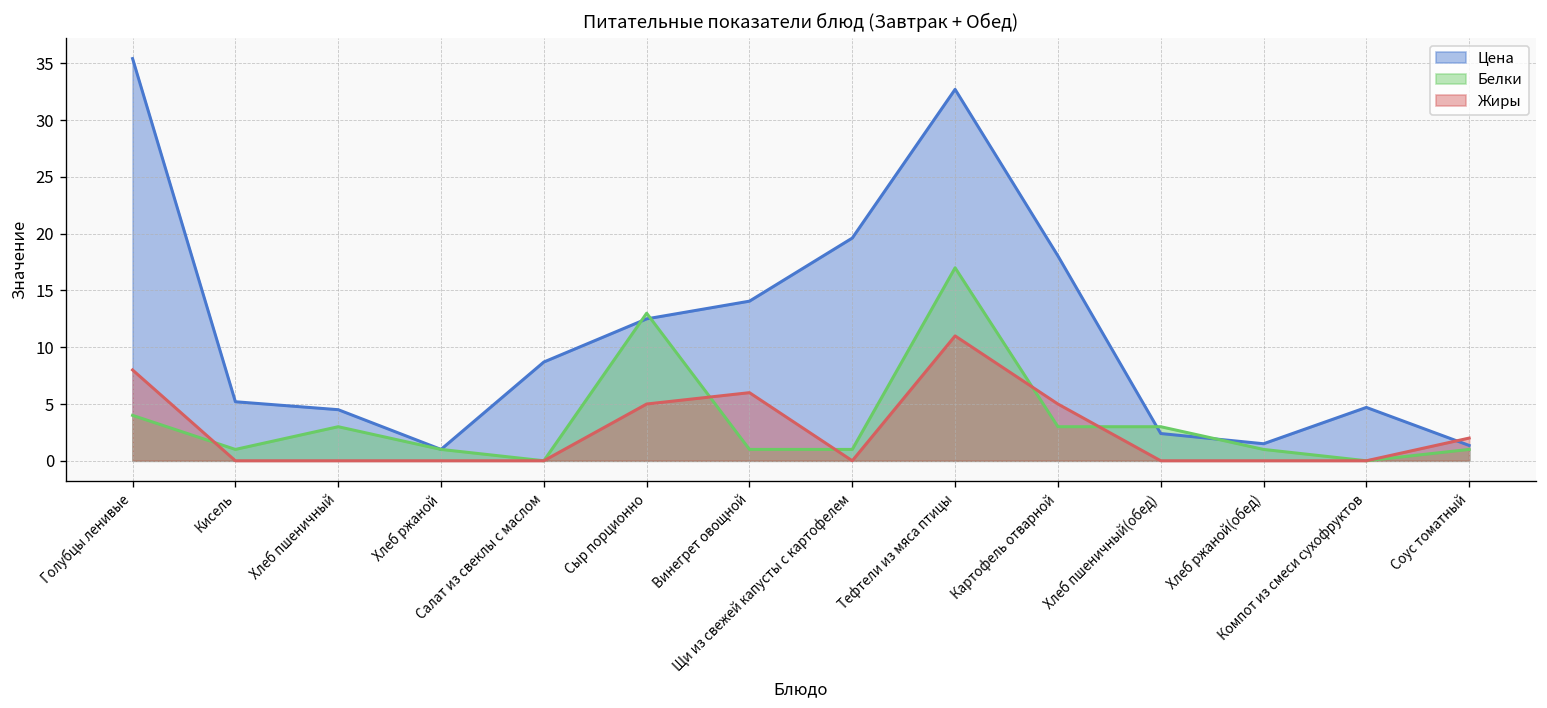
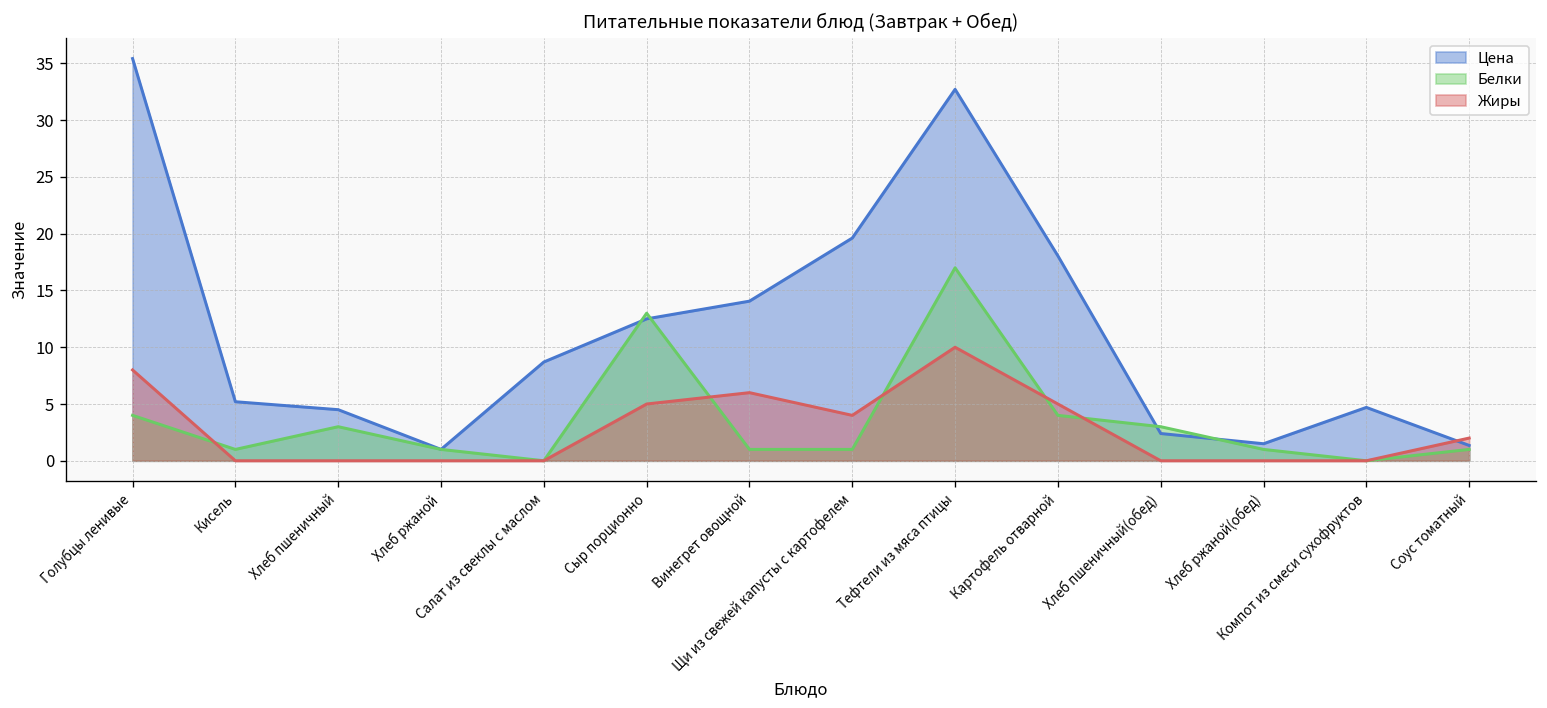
Жиры, Щи из свежей капусты с картофелем: 0 -> 4
Жиры, Тефтели из мяса птицы: 11 -> 10
Белки, Картофель отварной: 3 -> 4
